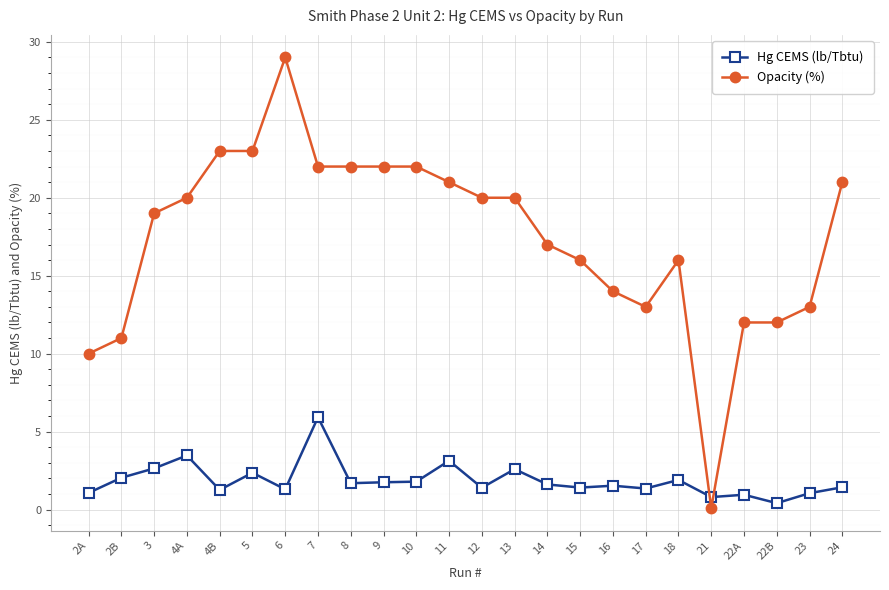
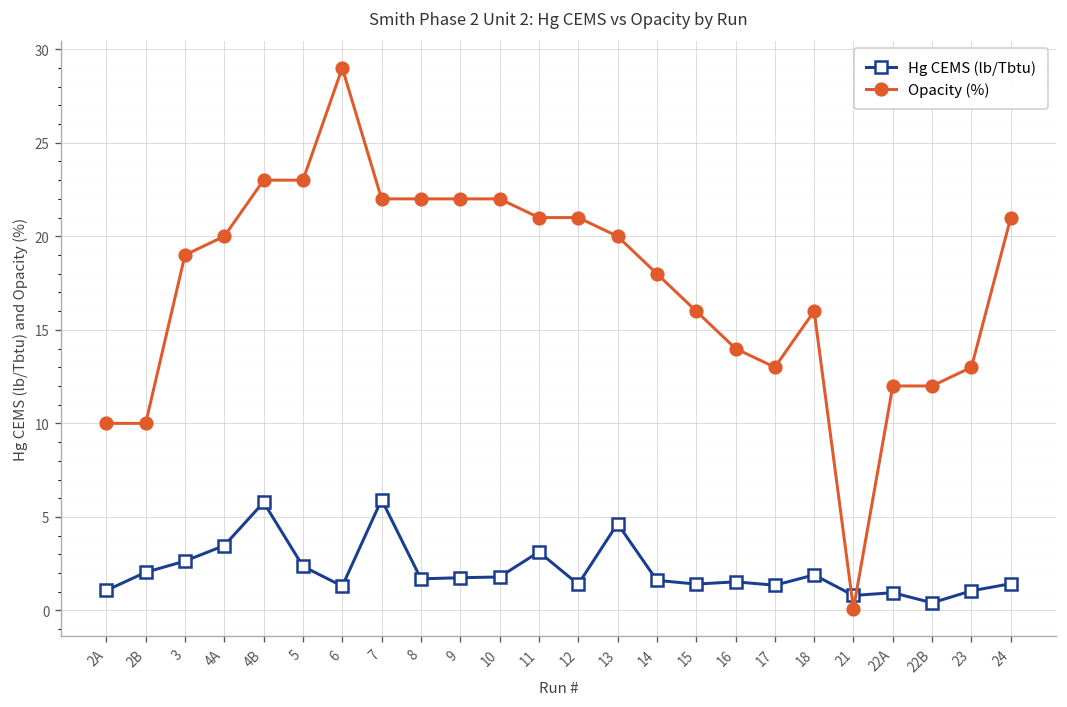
Opacity (%), 2B: 11 -> 10
Hg CEMS (lb/Tbtu), 4B: 1.3 -> 5.8
Opacity (%), 12: 20 -> 21
Hg CEMS (lb/Tbtu), 13: 2.6 -> 4.6
Opacity (%), 14: 17 -> 18
